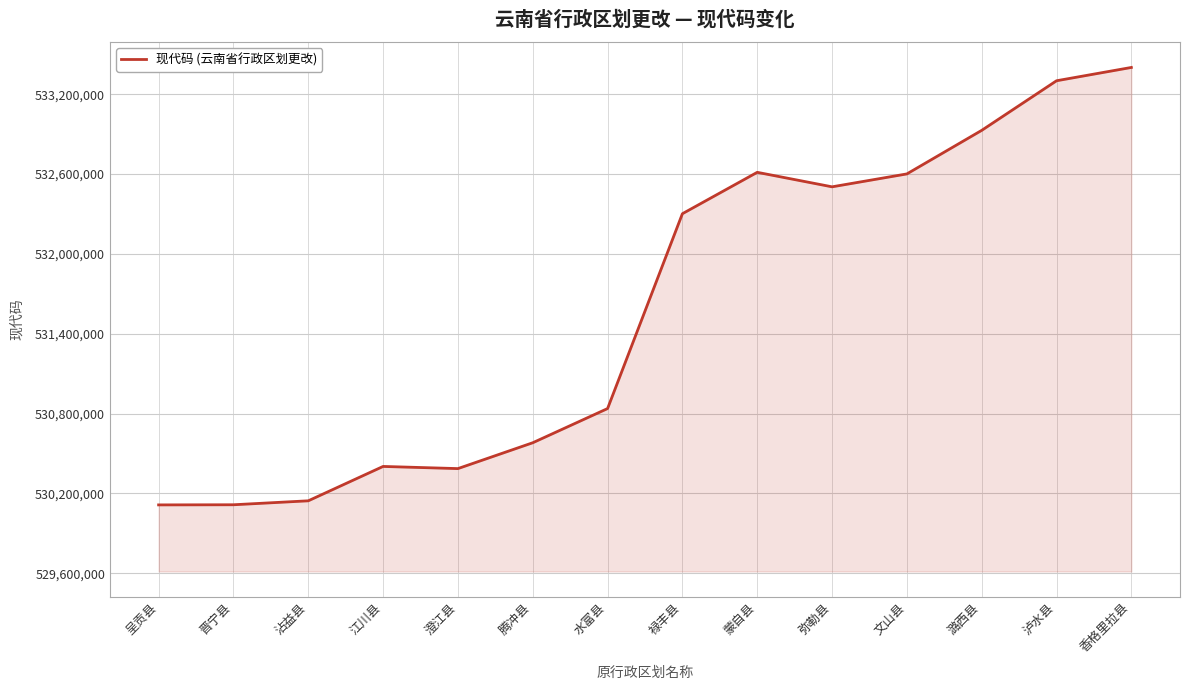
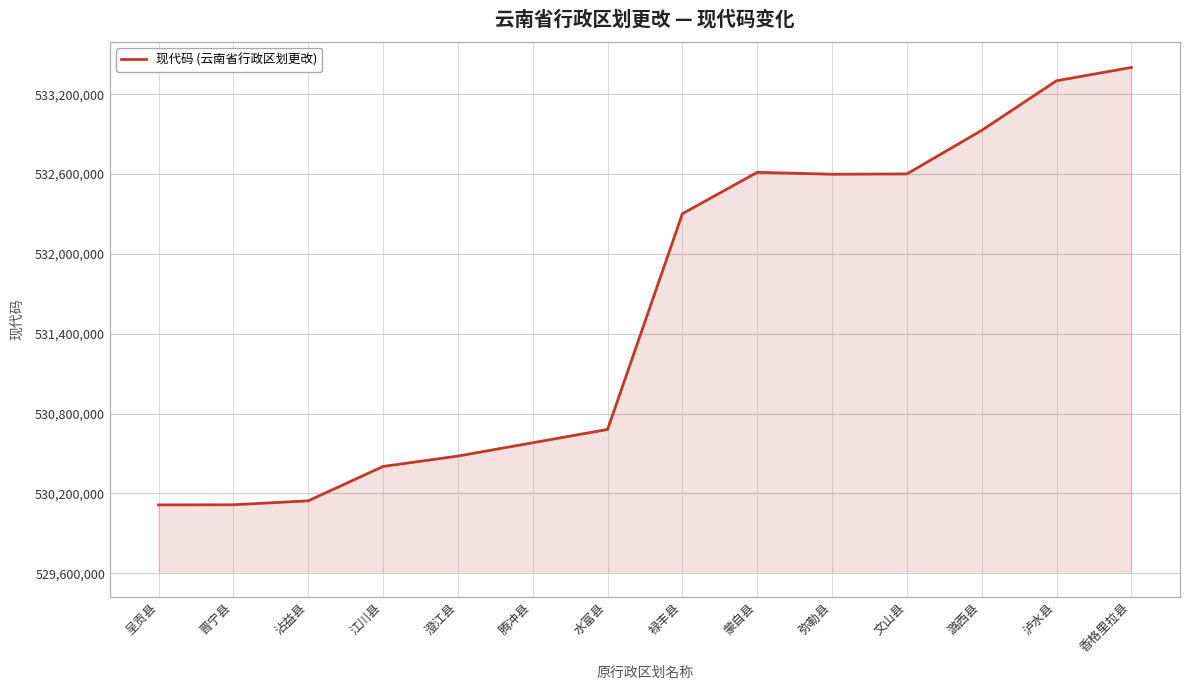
澄江县: 530,390,000 -> 530,480,000
水富县: 530,840,000 -> 530,680,000
弥勒县: 532,500,000 -> 532,600,000
